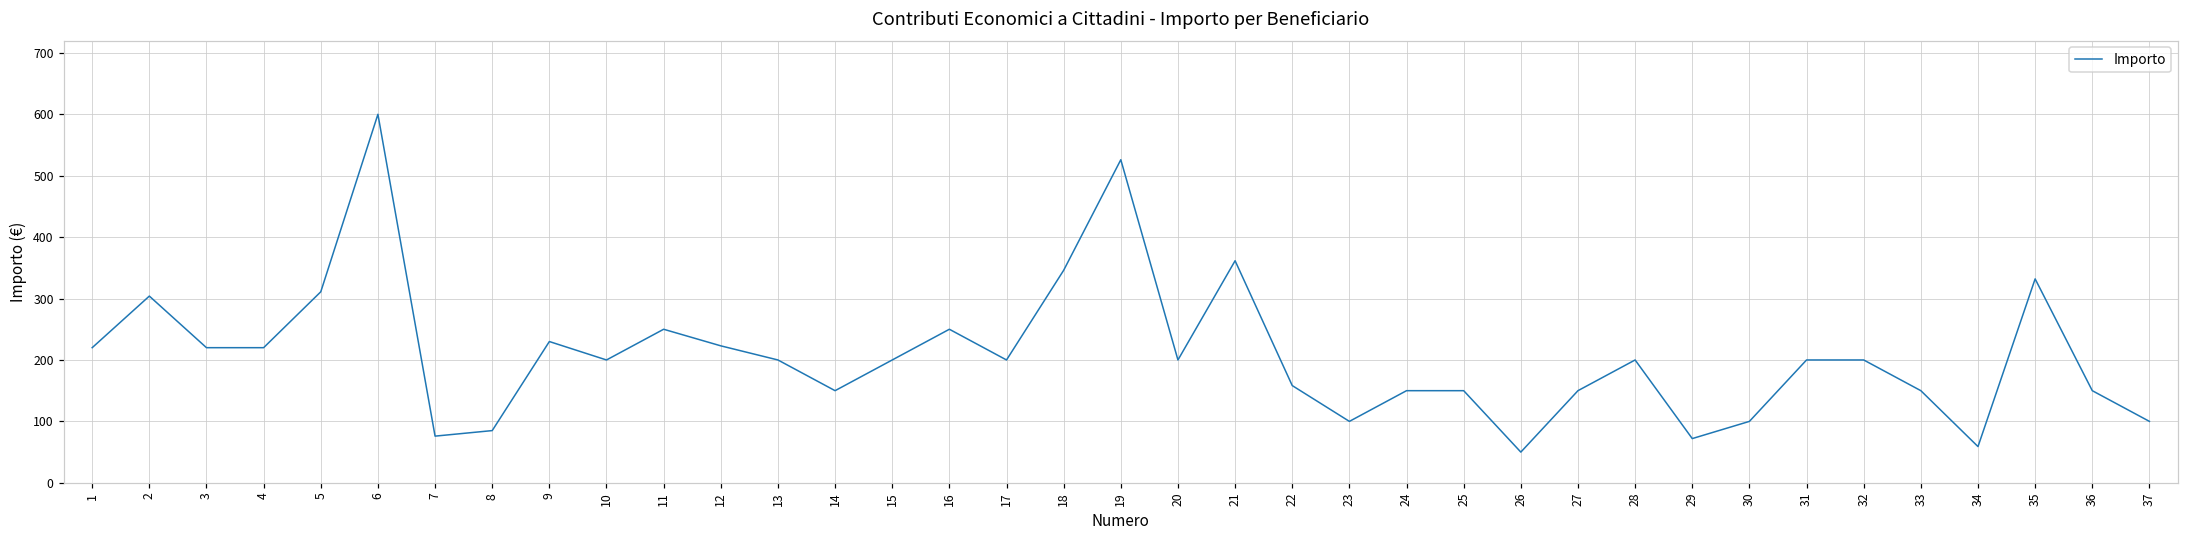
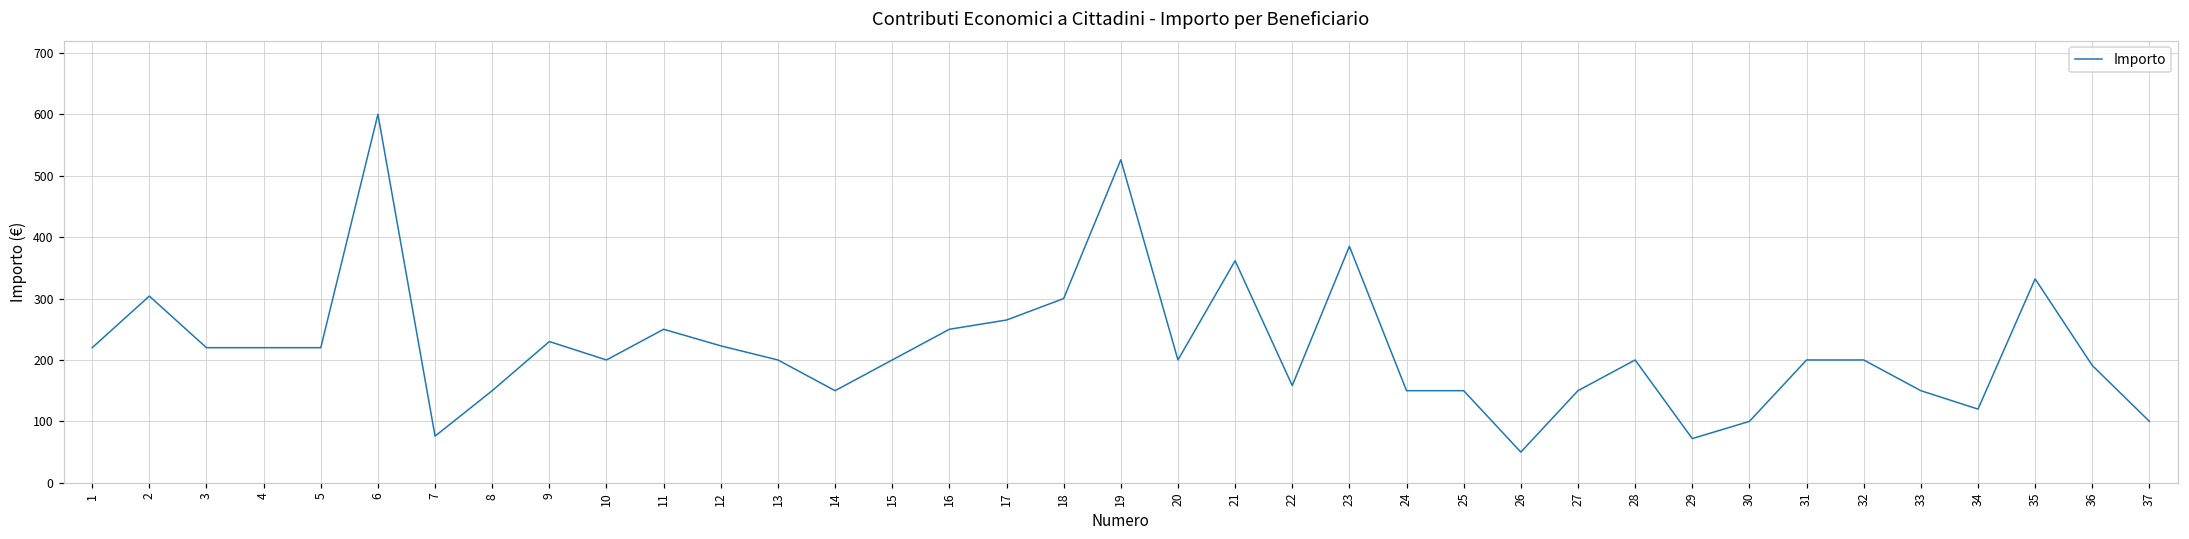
5: 310 -> 220
8: 90 -> 150
17: 200 -> 270
18: 350 -> 300
23: 100 -> 390
34: 60 -> 120
36: 150 -> 190
